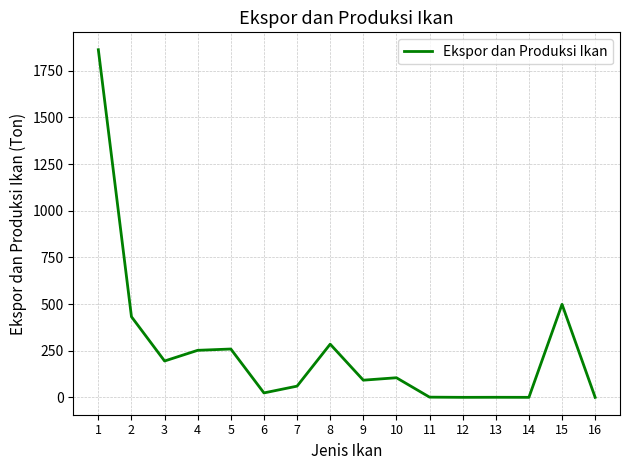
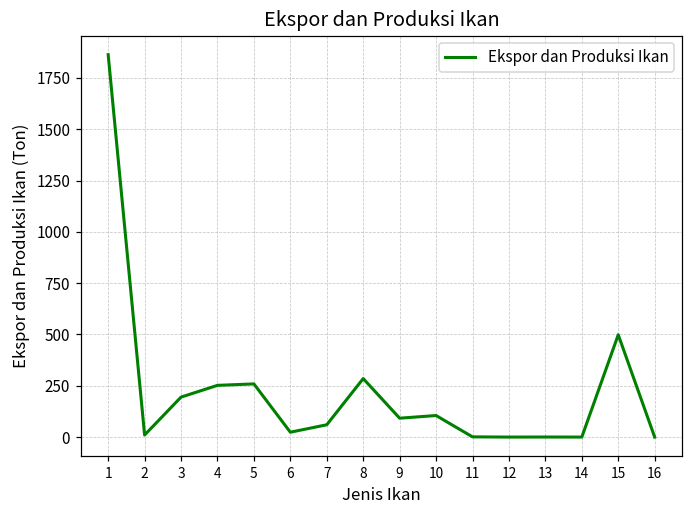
2: 430 -> 10
